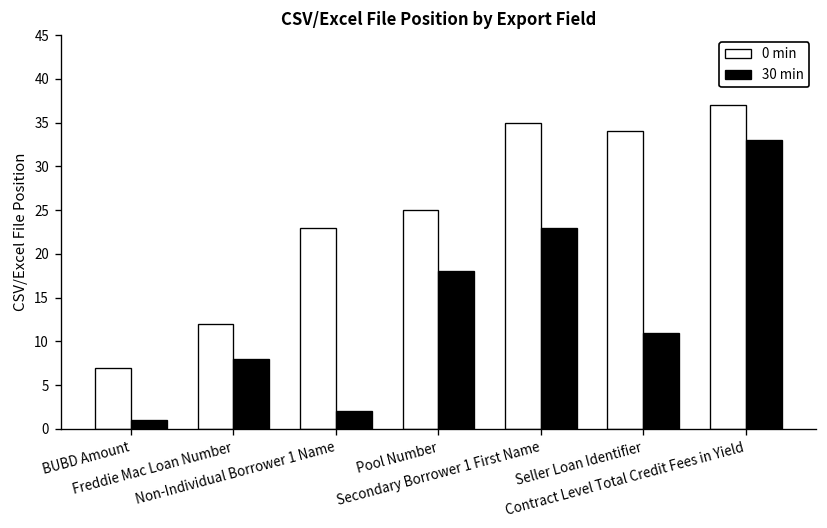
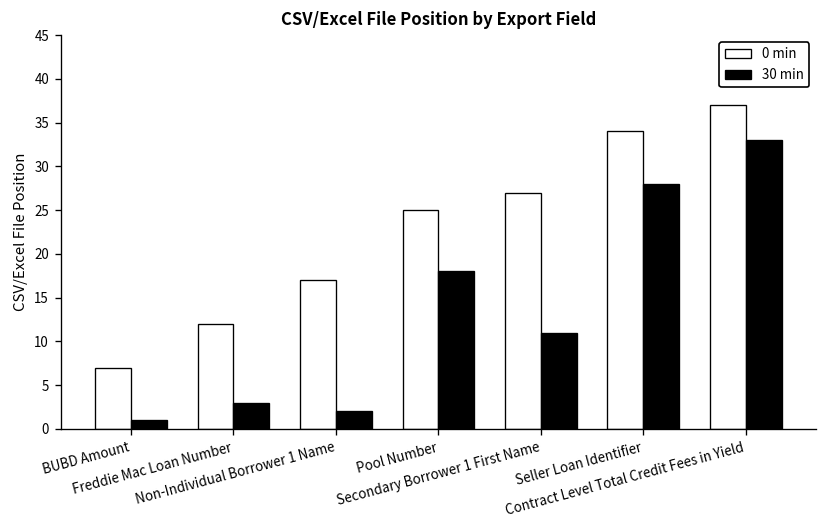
30 min, Freddie Mac Loan Number: 8 -> 3
0 min, Non-Individual Borrower 1 Name: 23 -> 17
0 min, Secondary Borrower 1 First Name: 35 -> 27
30 min, Secondary Borrower 1 First Name: 23 -> 11
30 min, Seller Loan Identifier: 11 -> 28
